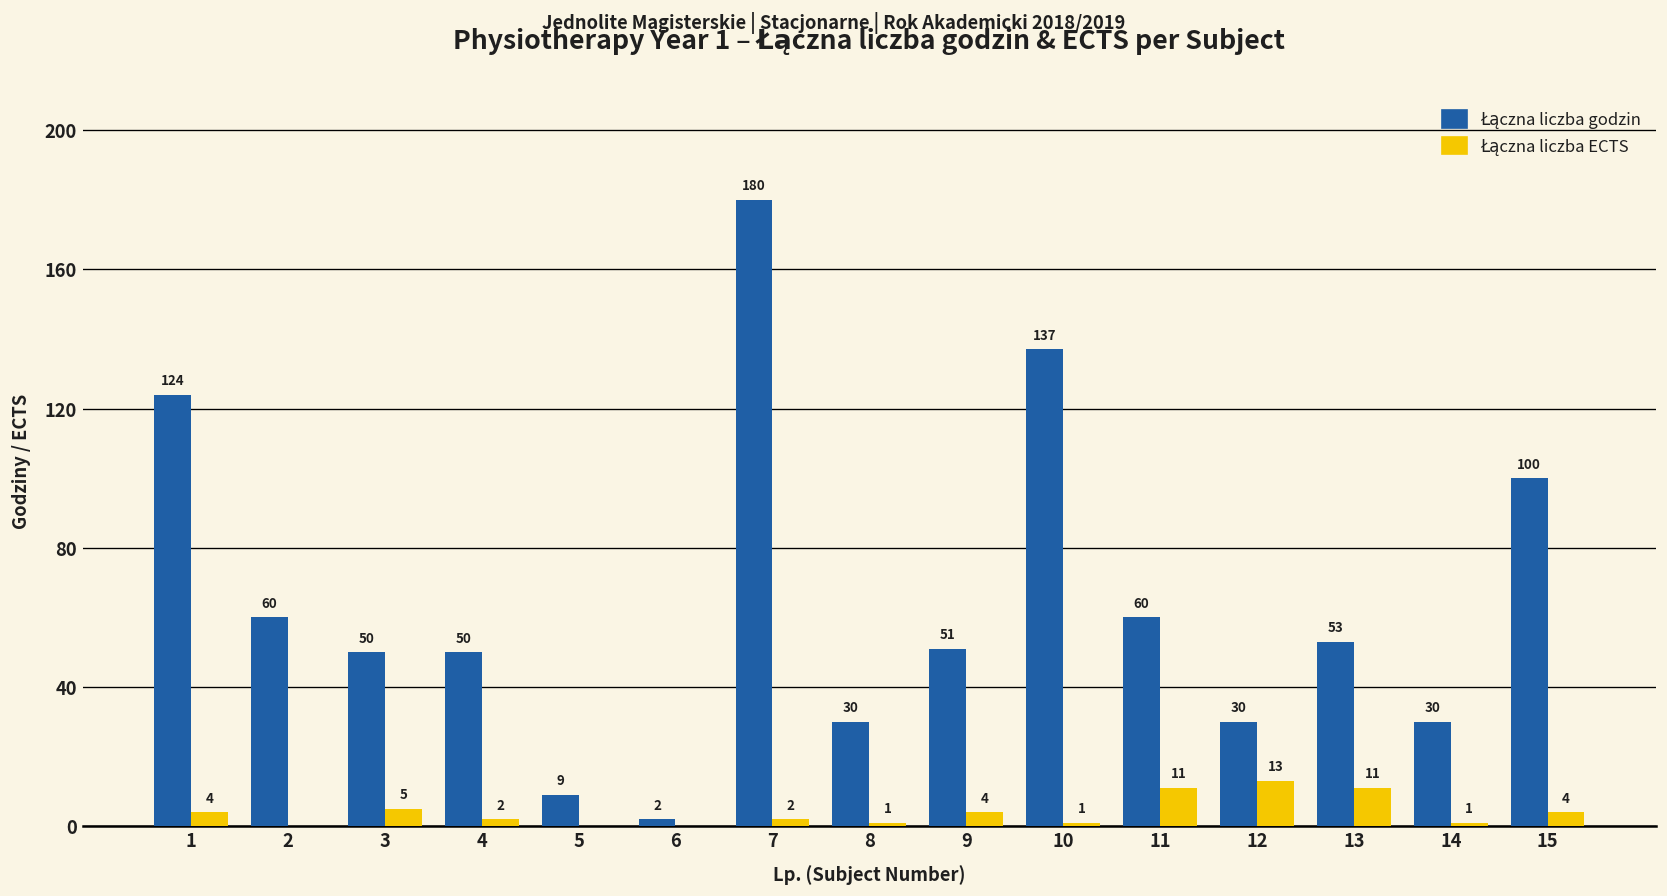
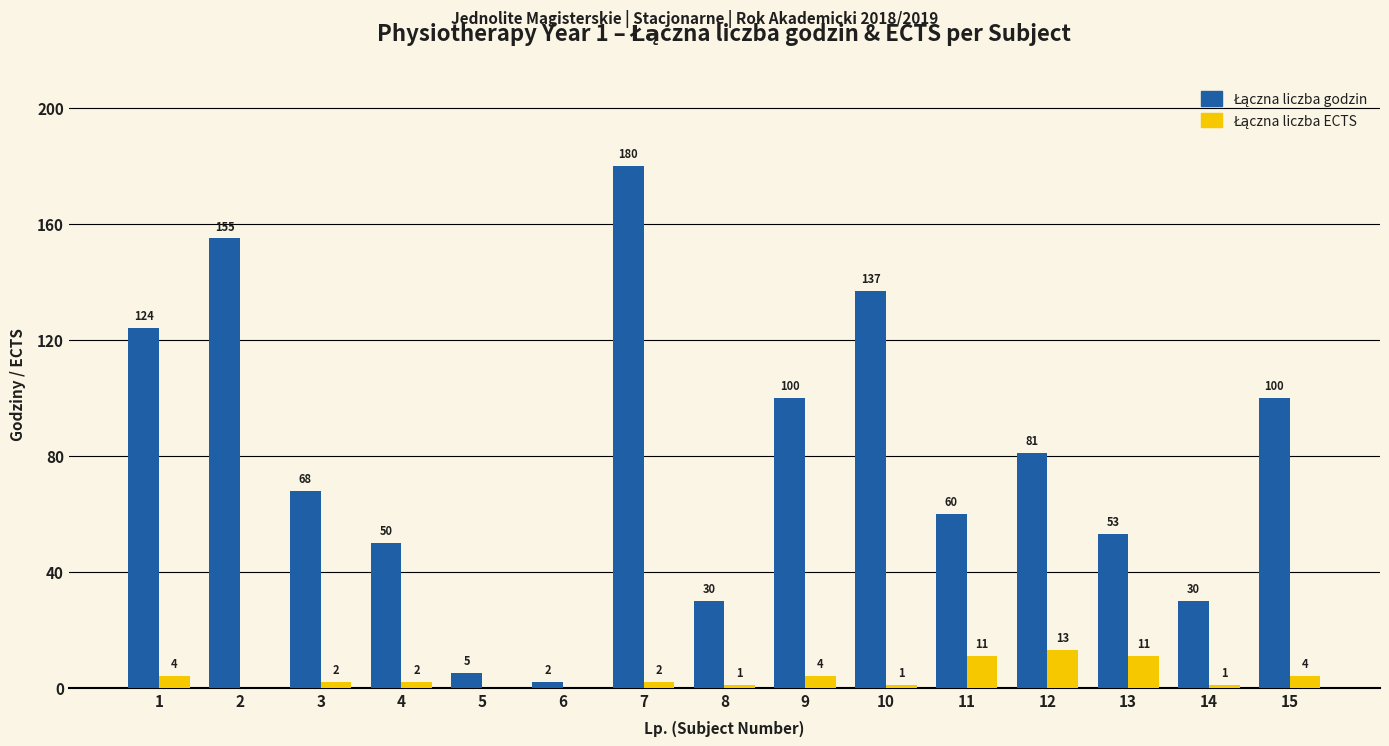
Łączna liczba godzin, 2: 60 -> 155
Łączna liczba godzin, 3: 50 -> 68
Łączna liczba ECTS, 3: 5 -> 2
Łączna liczba godzin, 5: 9 -> 5
Łączna liczba godzin, 9: 51 -> 100
Łączna liczba godzin, 12: 30 -> 81
